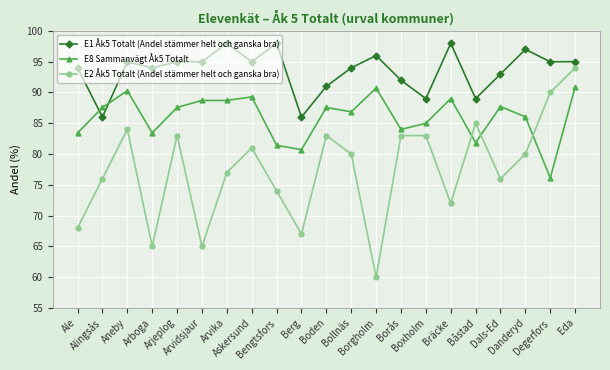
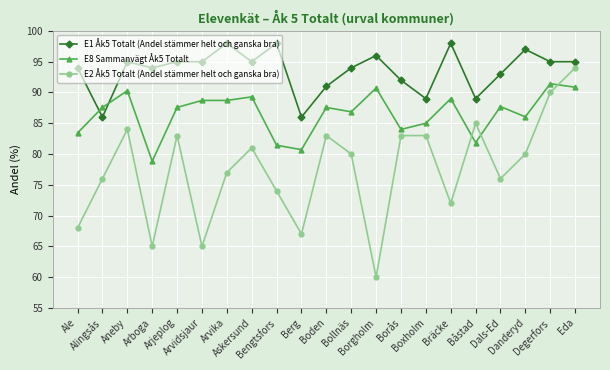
E8 Sammanvägt Åk5 Totalt, Arboga: 83 -> 79
E8 Sammanvägt Åk5 Totalt, Degerfors: 76 -> 91
